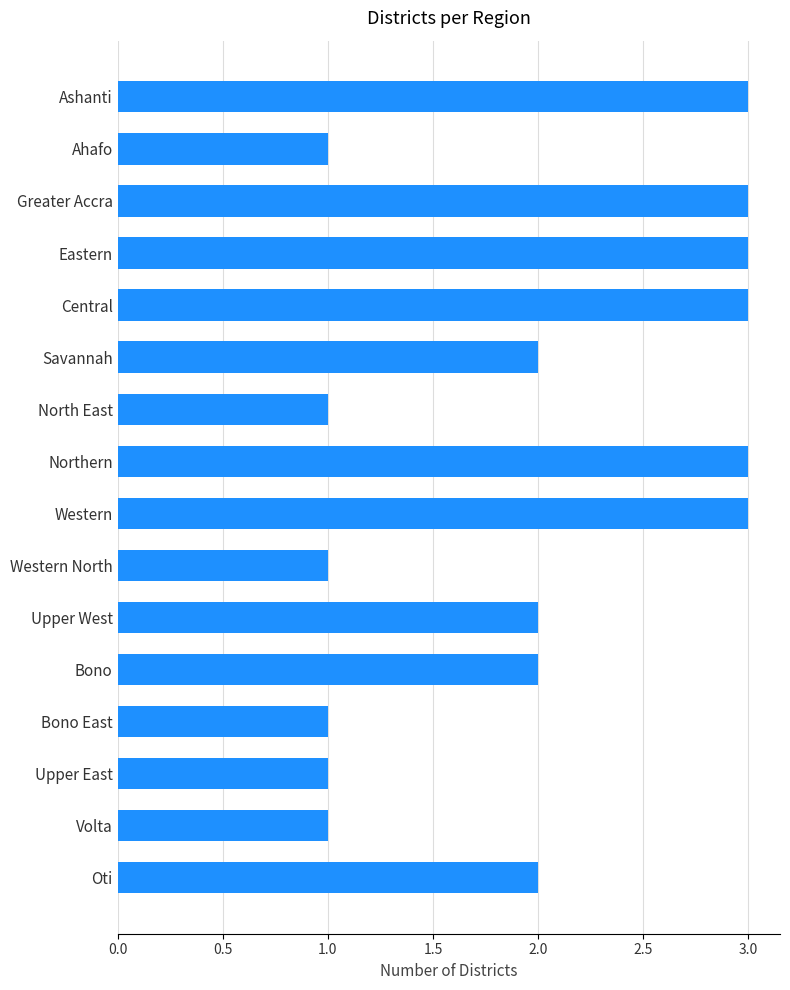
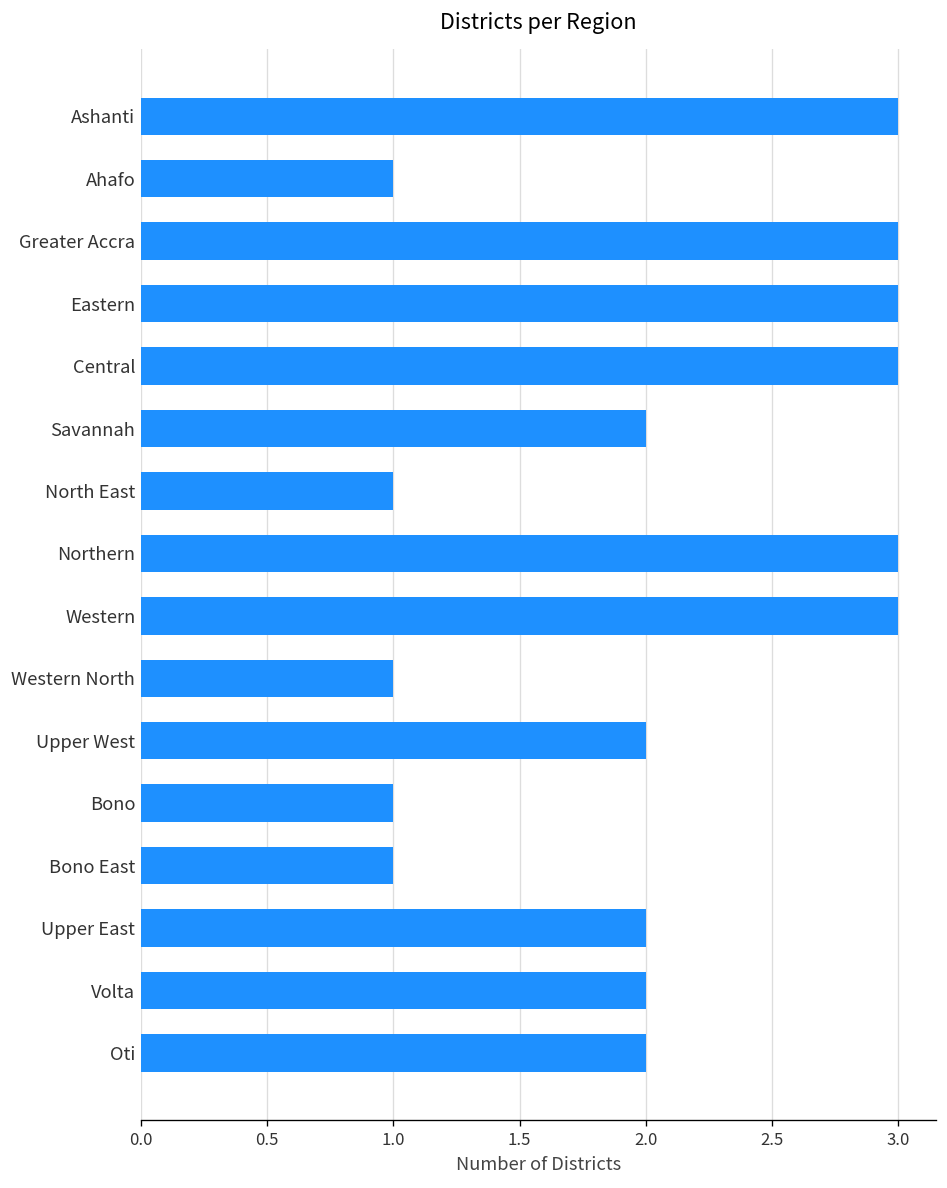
Bono: 2 -> 1
Upper East: 1 -> 2
Volta: 1 -> 2
